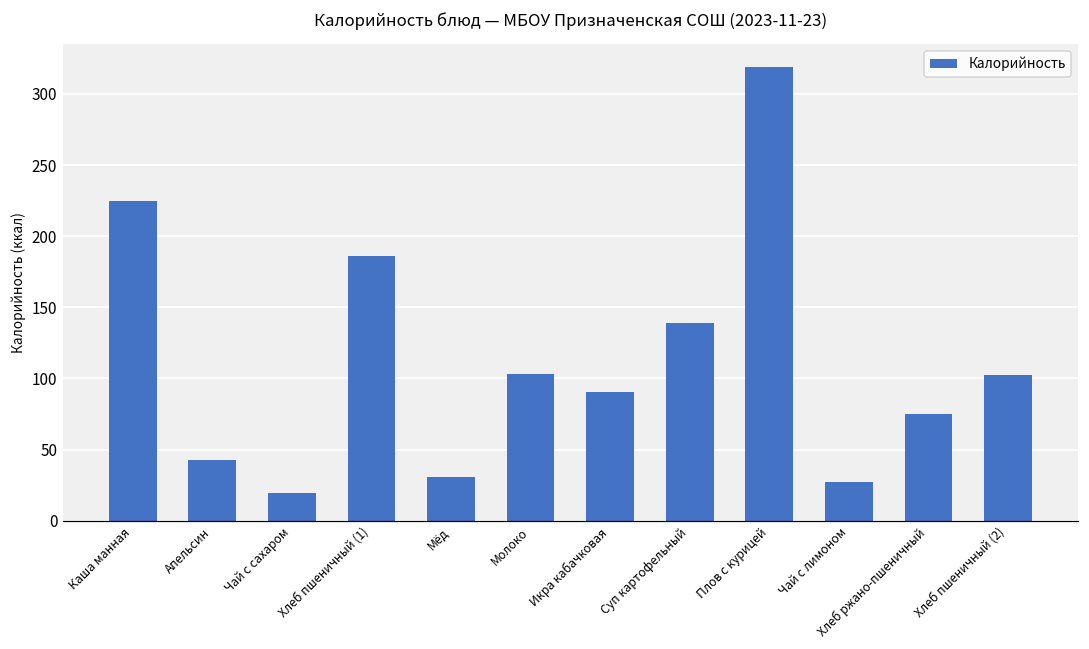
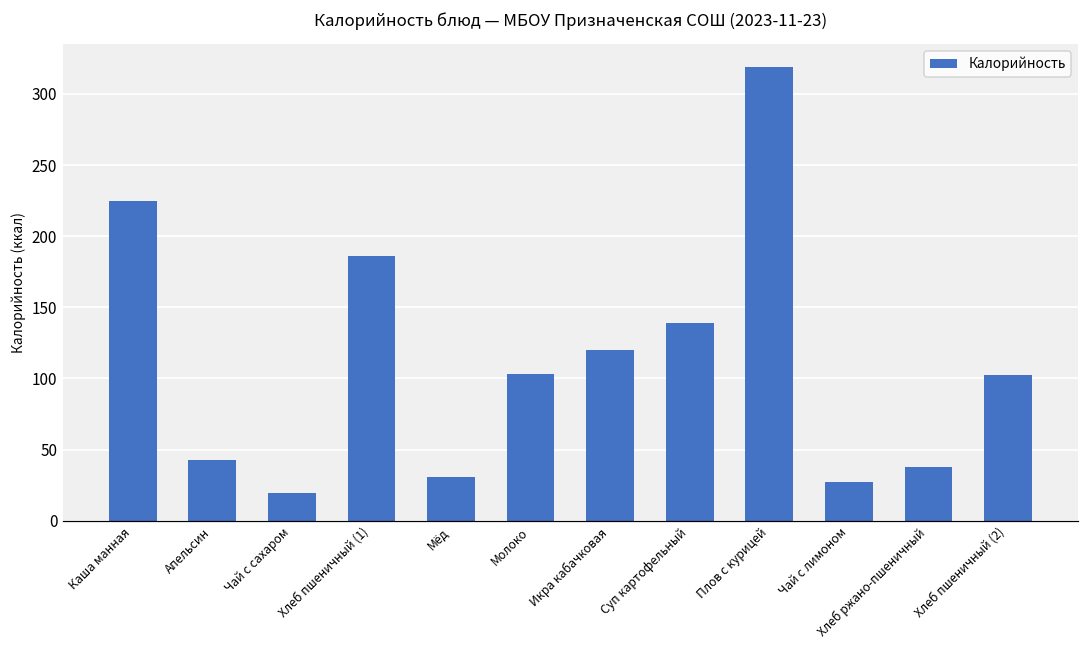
Икра кабачковая: 91 -> 120
Хлеб ржано-пшеничный: 75 -> 38
